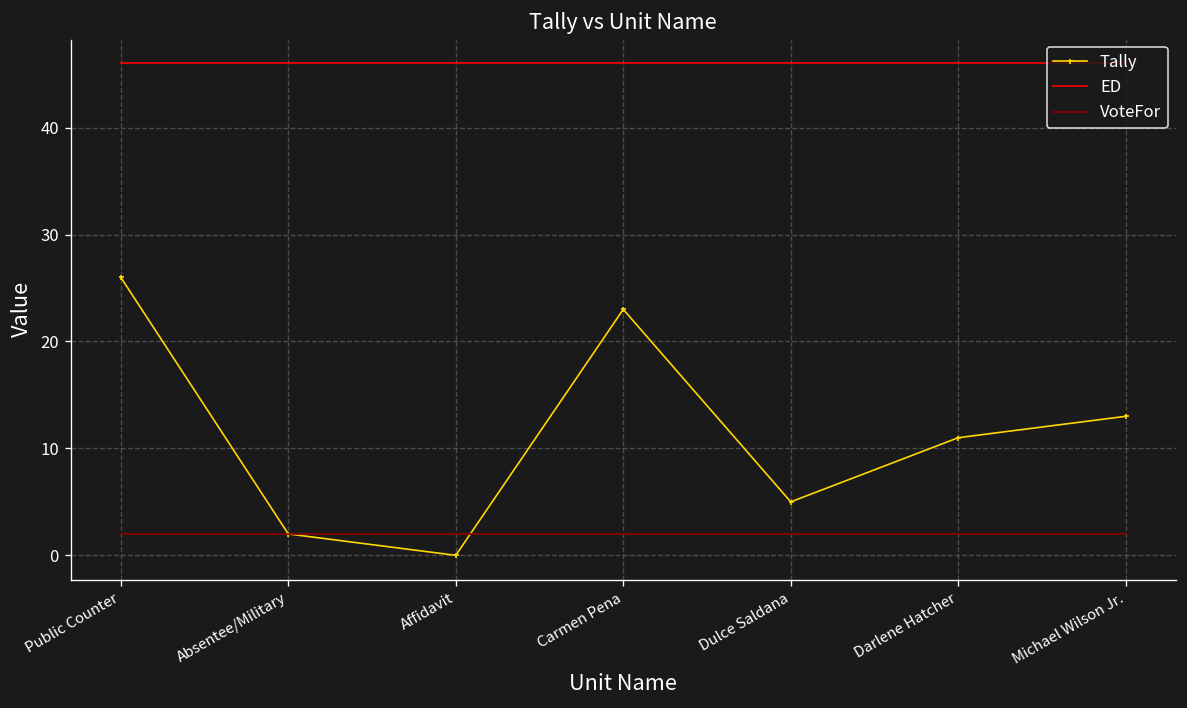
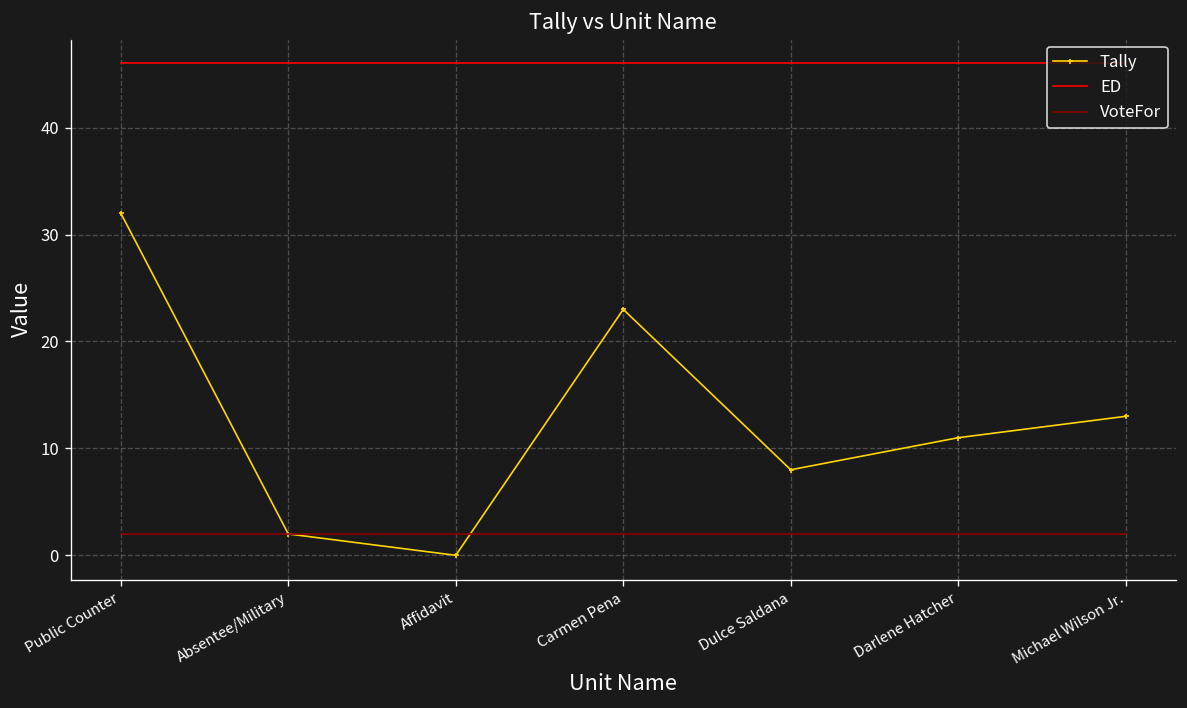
Tally, Public Counter: 26 -> 32
Tally, Dulce Saldana: 5 -> 8
